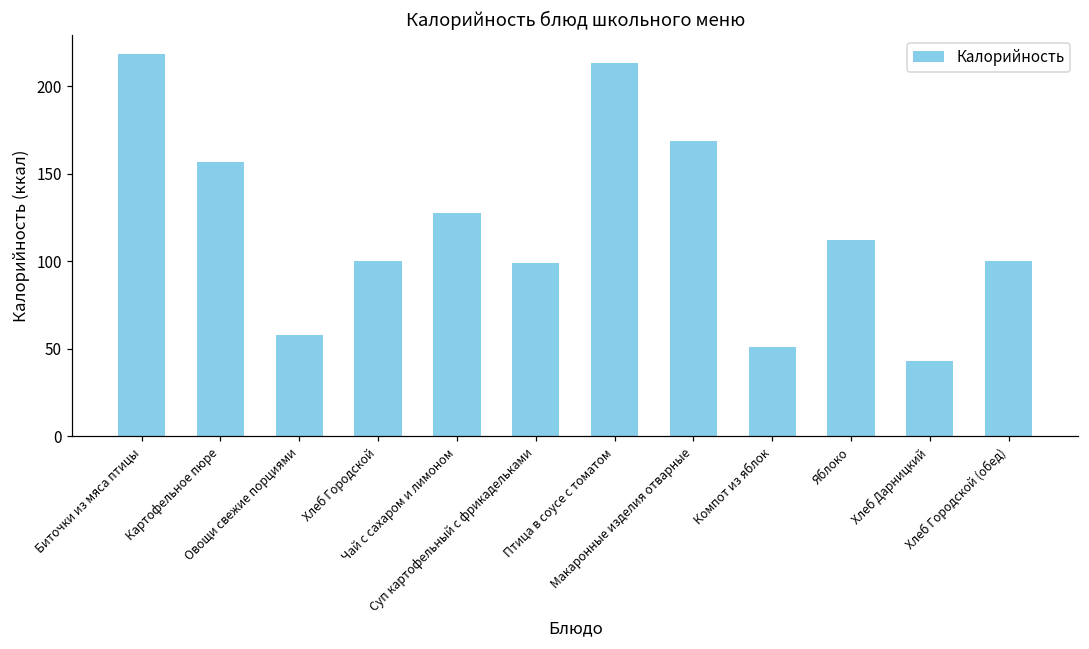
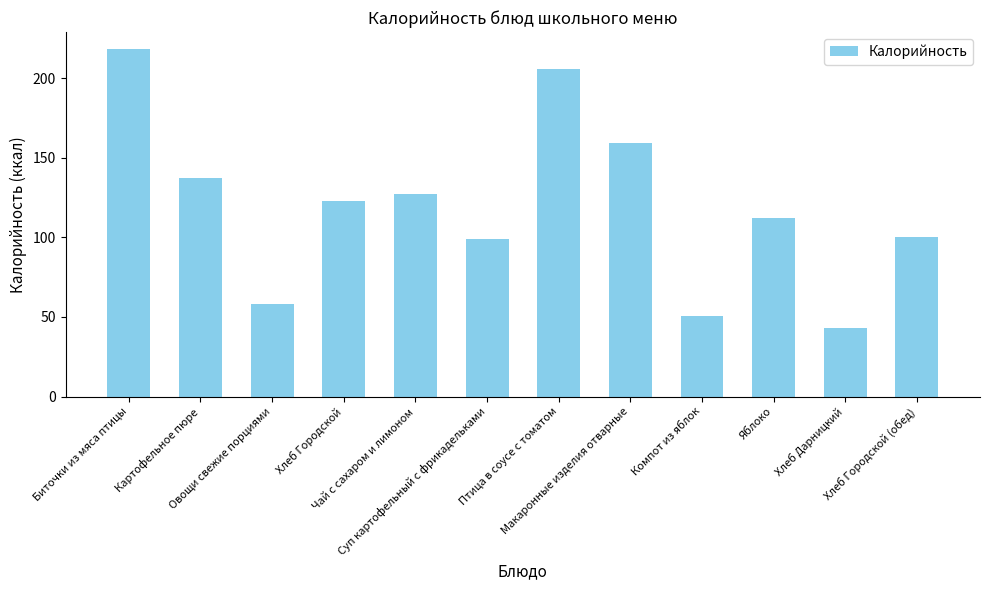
Картофельное пюре: 157 -> 137
Хлеб Городской: 100 -> 123
Птица в соусе с томатом: 213 -> 206
Макаронные изделия отварные: 168 -> 160
